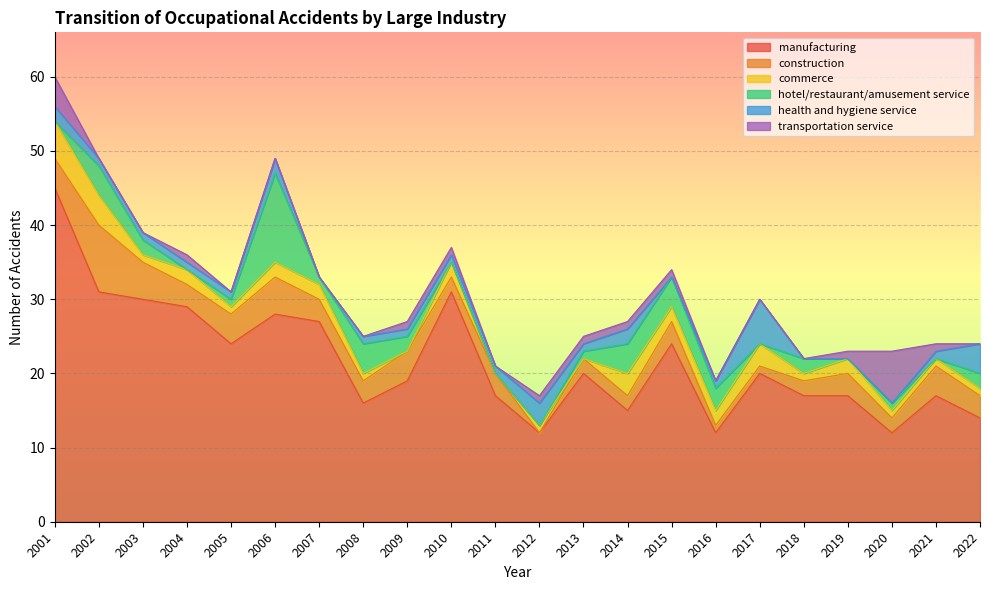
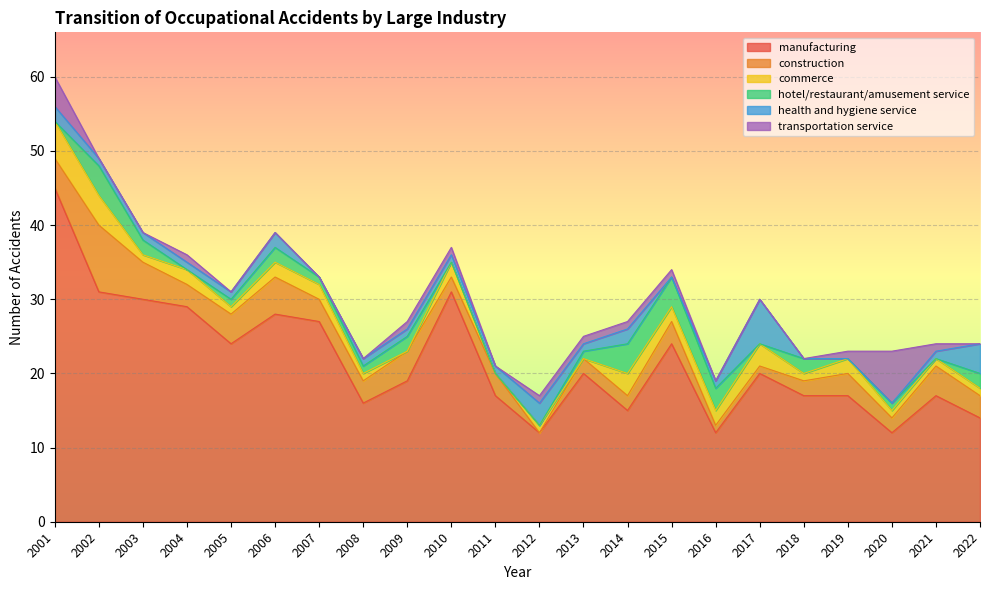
hotel/restaurant/amusement service, 2006: 12 -> 2
hotel/restaurant/amusement service, 2008: 4 -> 1
